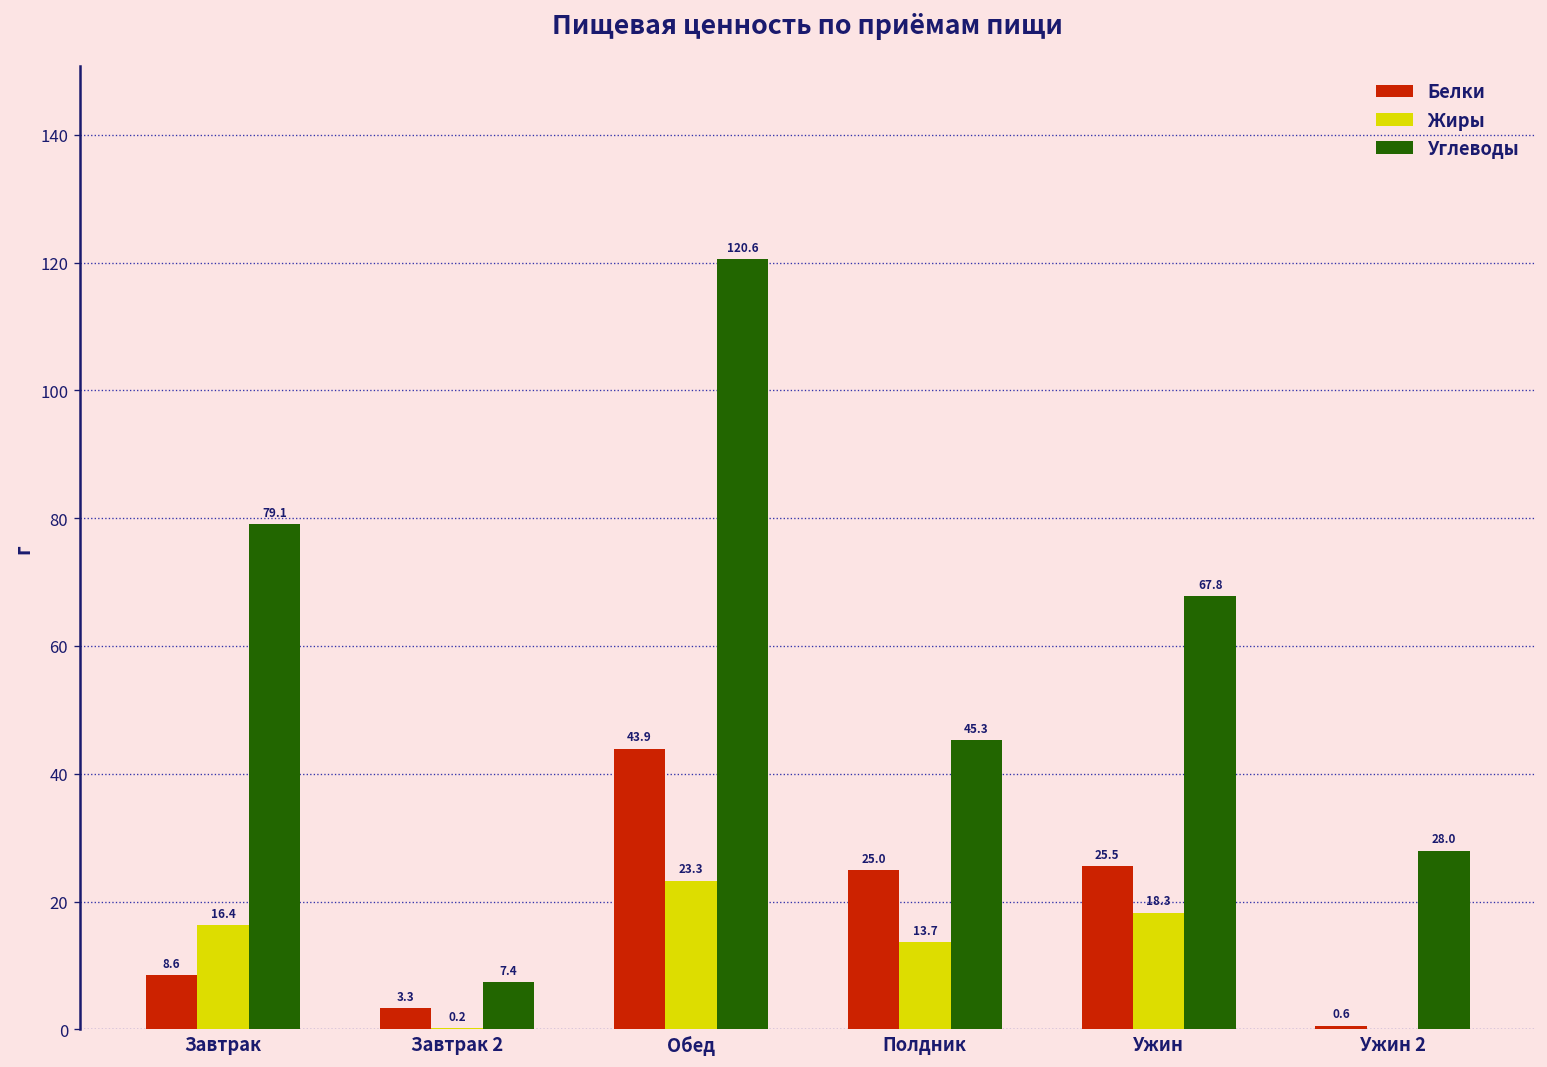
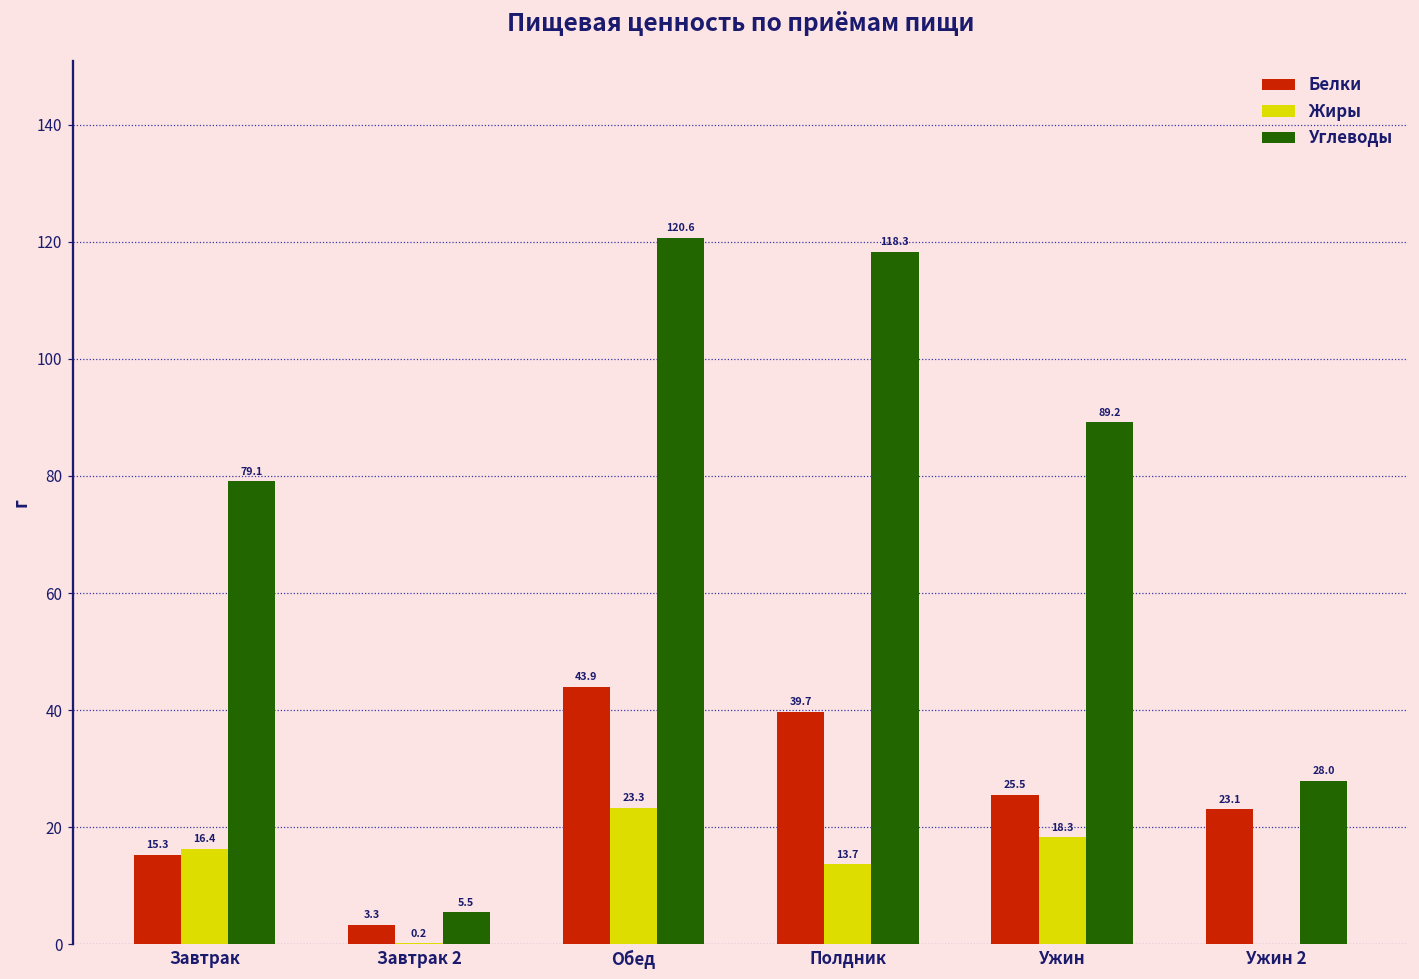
Белки, Завтрак: 8.6 -> 15.3
Углеводы, Завтрак 2: 7.4 -> 5.5
Белки, Полдник: 25.0 -> 39.7
Углеводы, Полдник: 45.3 -> 118.3
Углеводы, Ужин: 67.8 -> 89.2
Белки, Ужин 2: 0.6 -> 23.1
